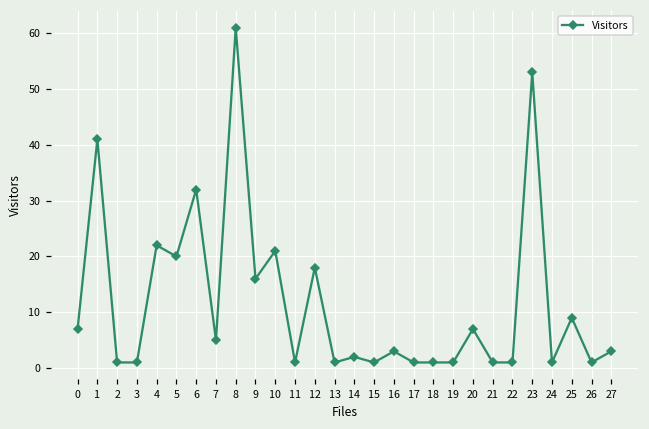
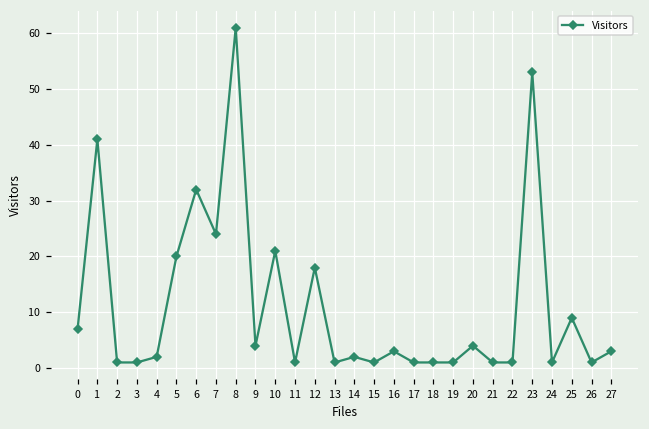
4: 22 -> 2
7: 5 -> 24
9: 16 -> 4
20: 7 -> 4
